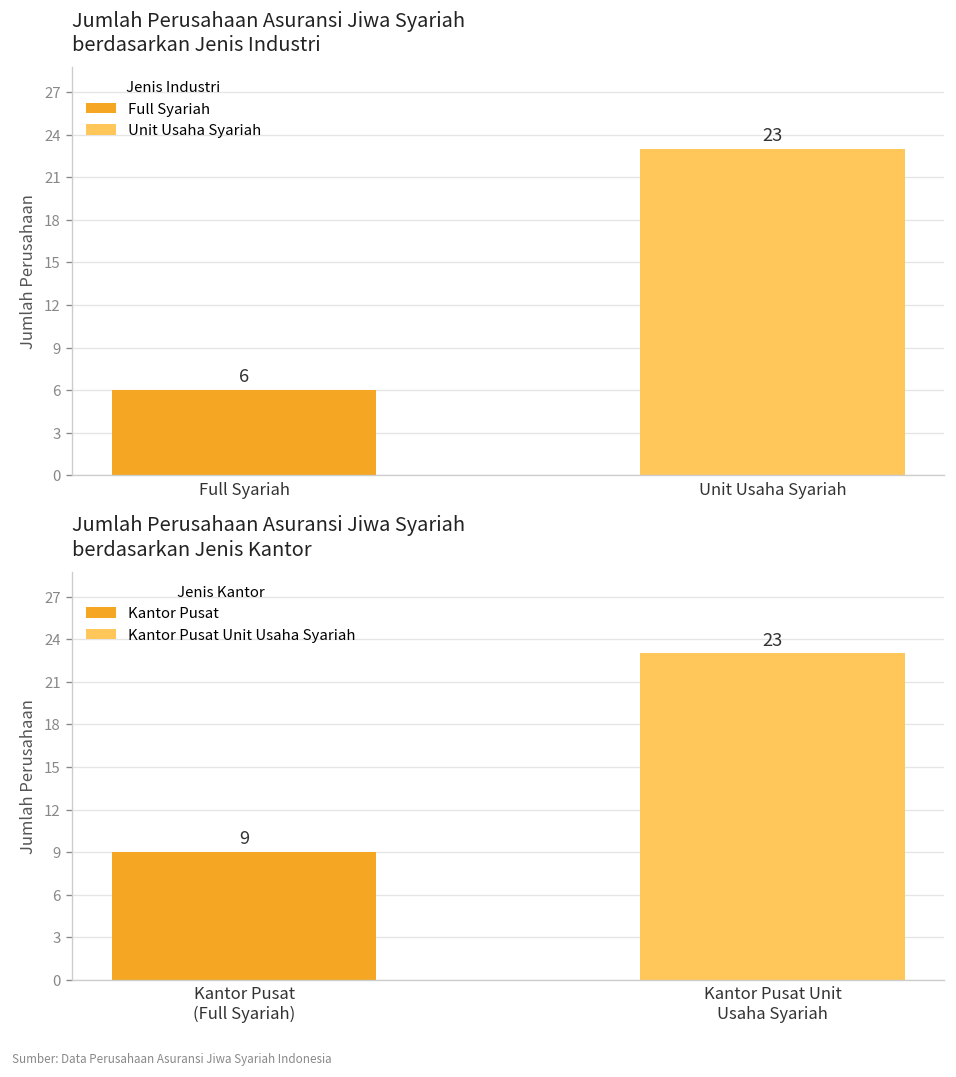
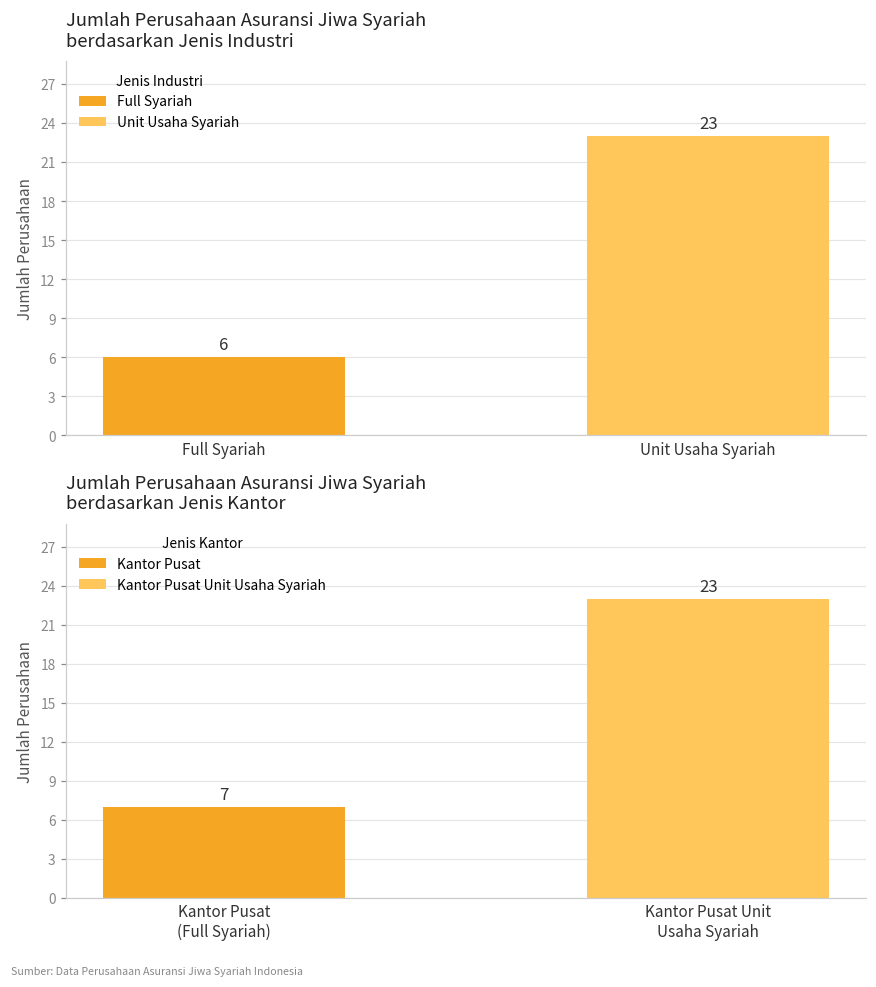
Jumlah Perusahaan Asuransi Jiwa Syariah berdasarkan Jenis Kantor, Kantor Pusat (Full Syariah): 9 -> 7
